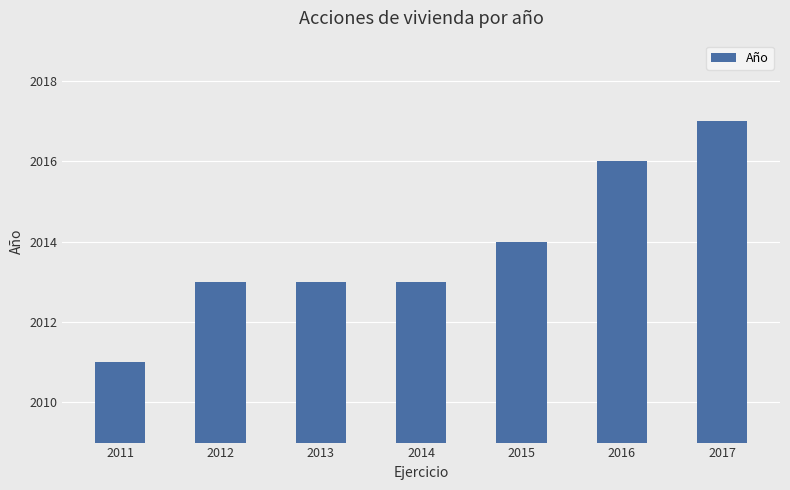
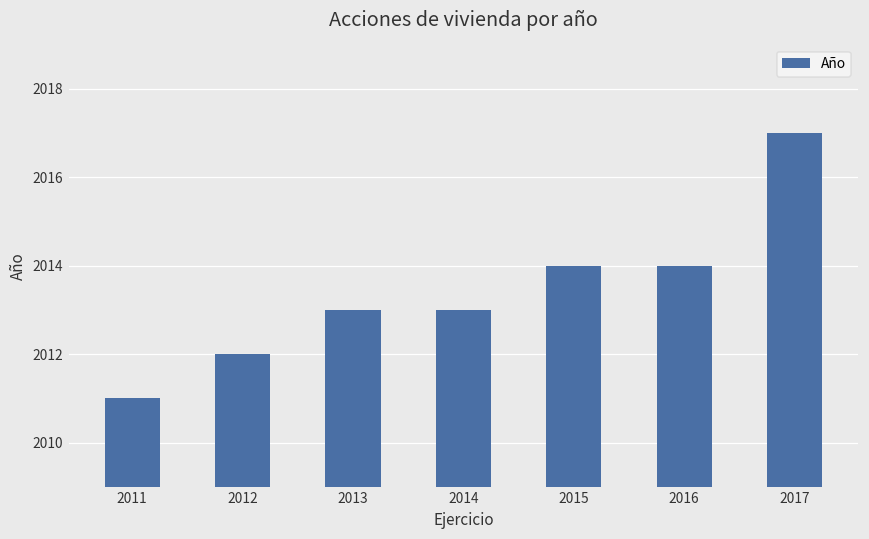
2012: 2013 -> 2012
2016: 2016 -> 2014
